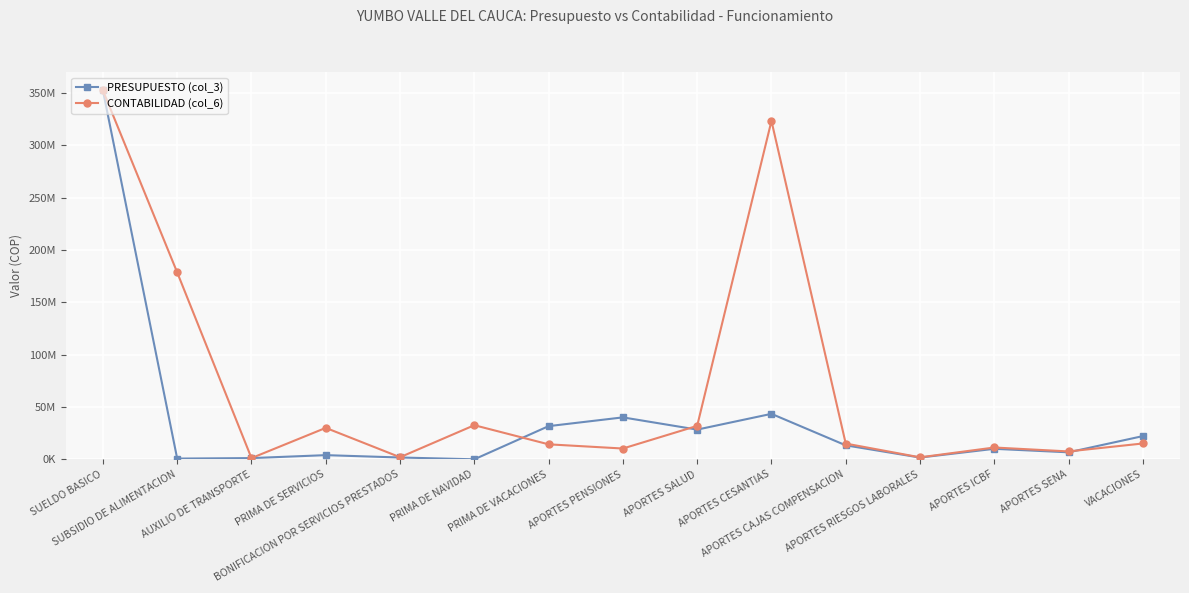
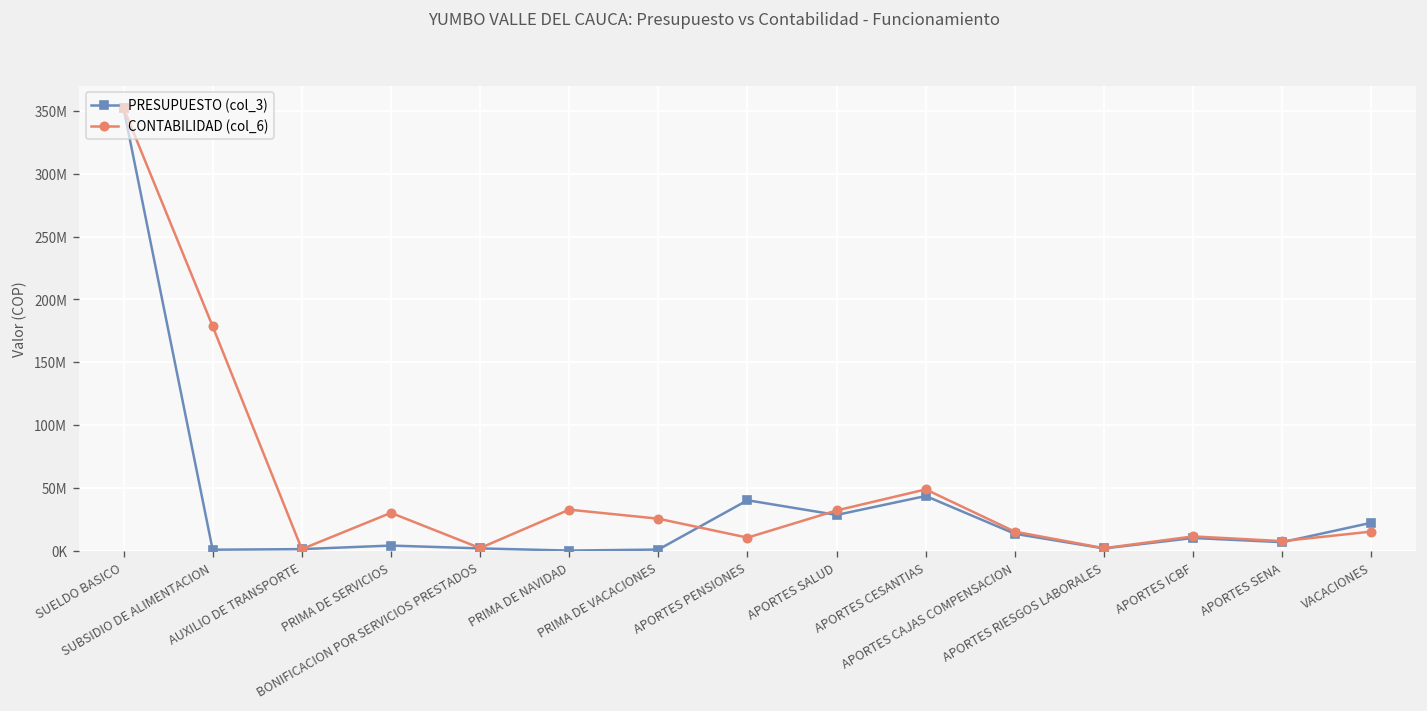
PRESUPUESTO (col_3), PRIMA DE VACACIONES: 32000000 -> 1000000
CONTABILIDAD (col_6), PRIMA DE VACACIONES: 14000000 -> 25000000
CONTABILIDAD (col_6), APORTES CESANTIAS: 323000000 -> 49000000
